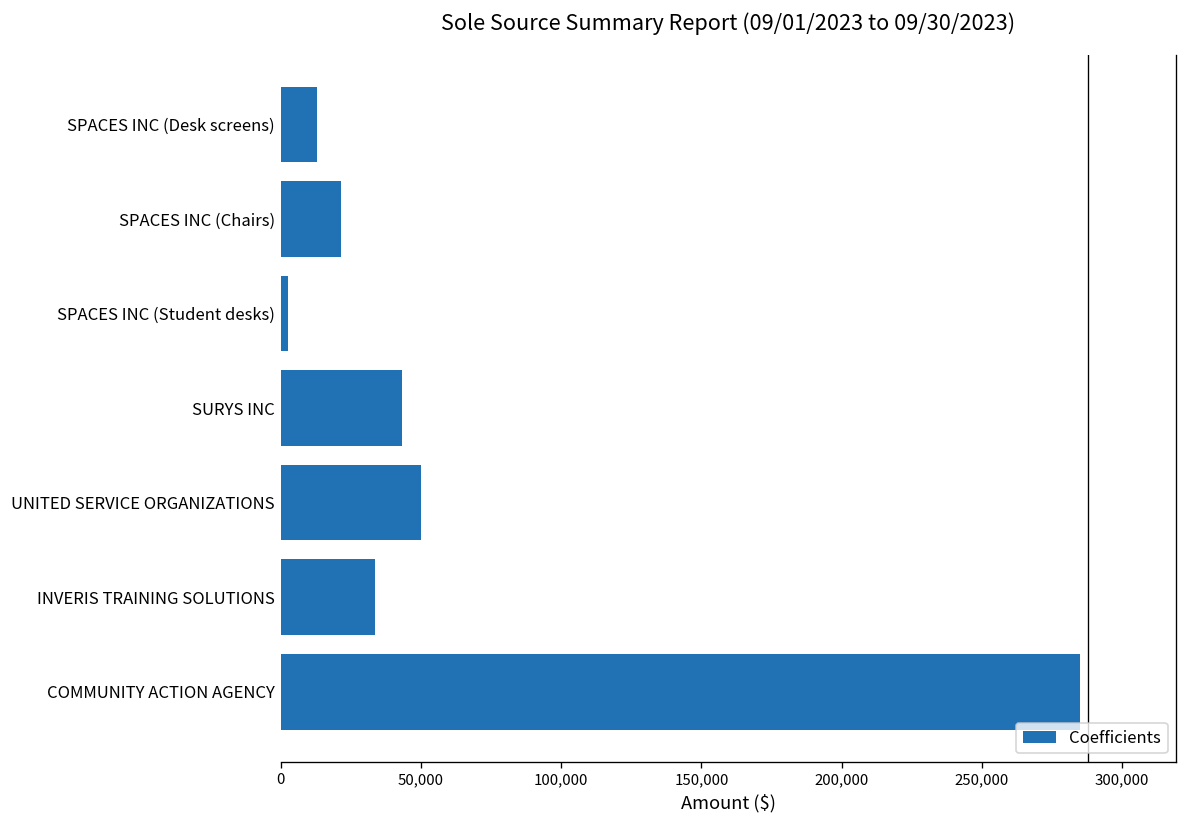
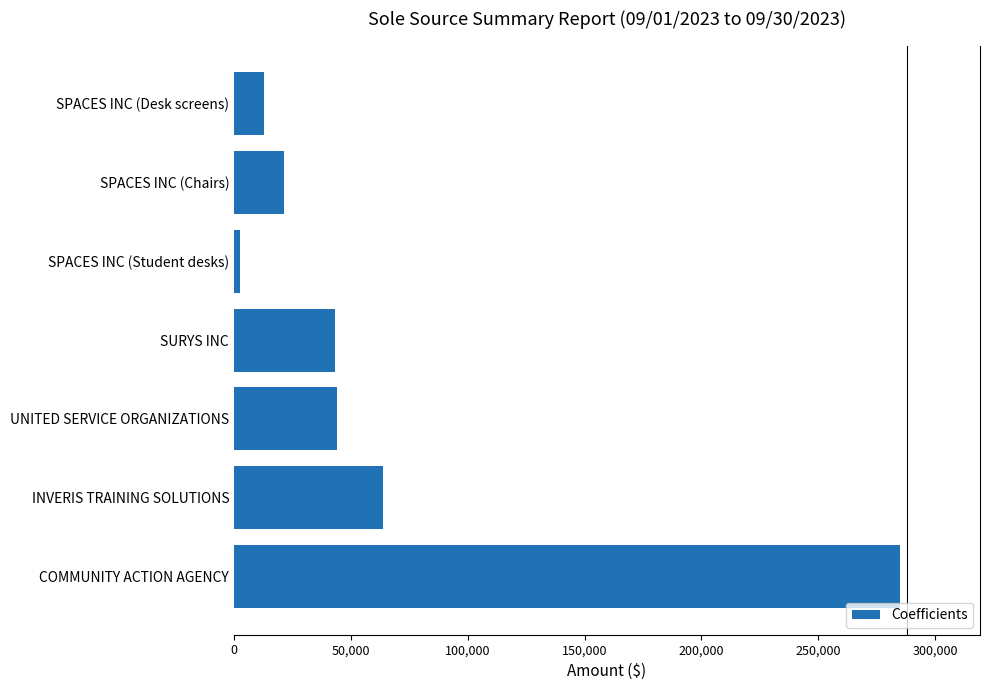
UNITED SERVICE ORGANIZATIONS: 50,000 -> 44,000
INVERIS TRAINING SOLUTIONS: 33,000 -> 64,000
